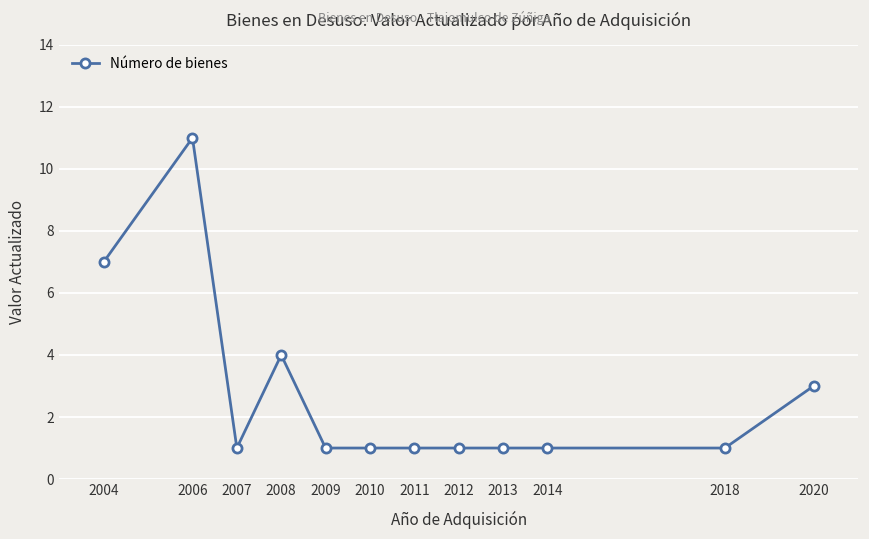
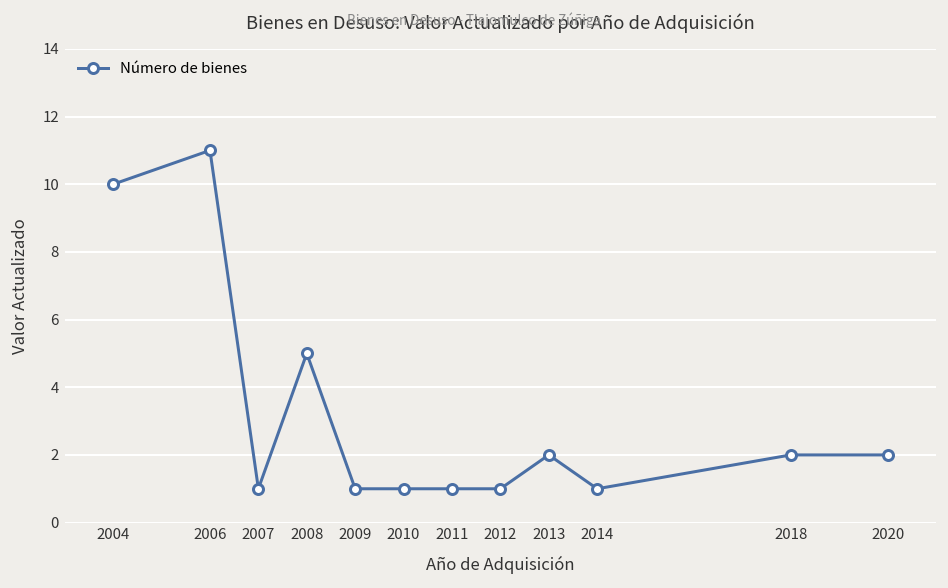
2004: 7 -> 10
2008: 4 -> 5
2013: 1 -> 2
2018: 1 -> 2
2020: 3 -> 2
